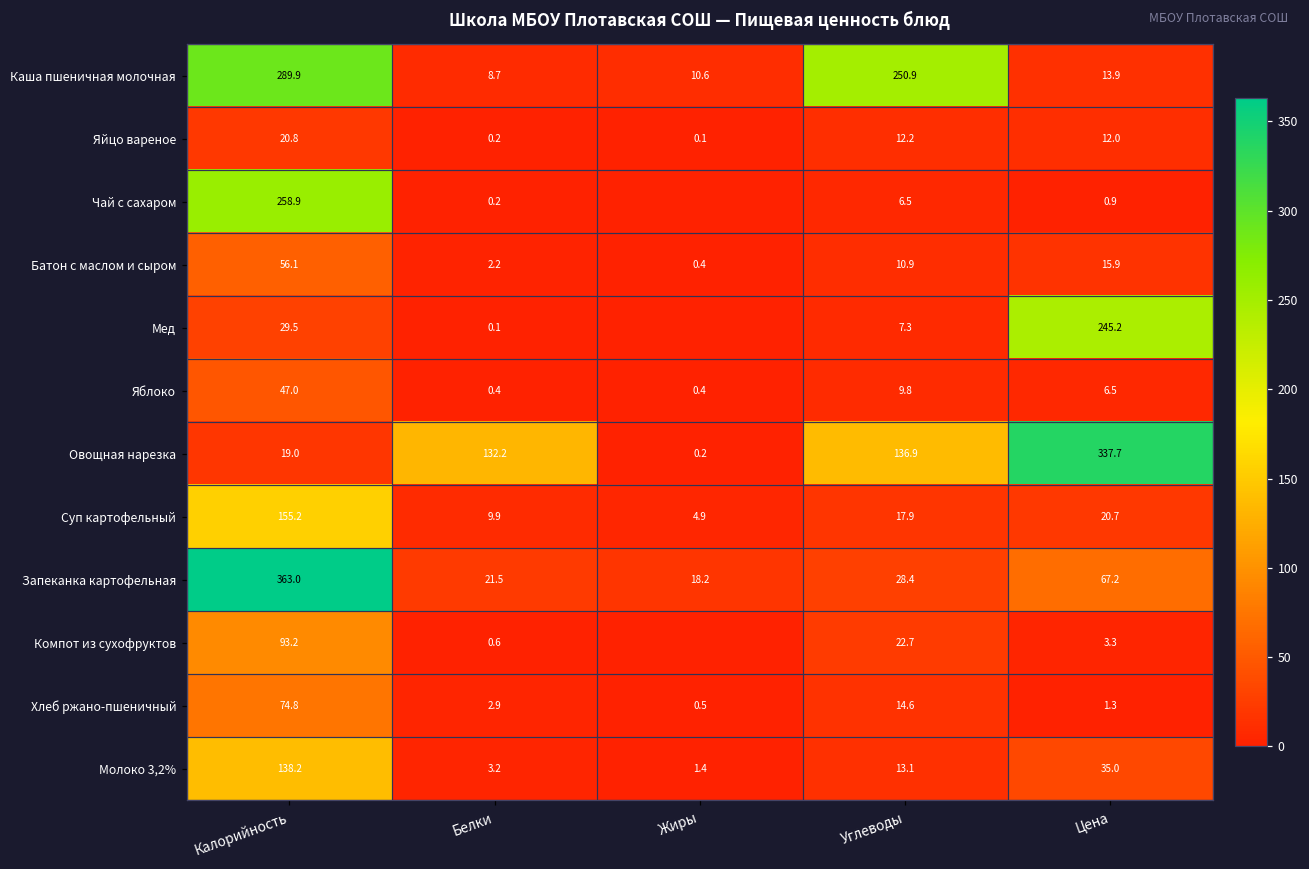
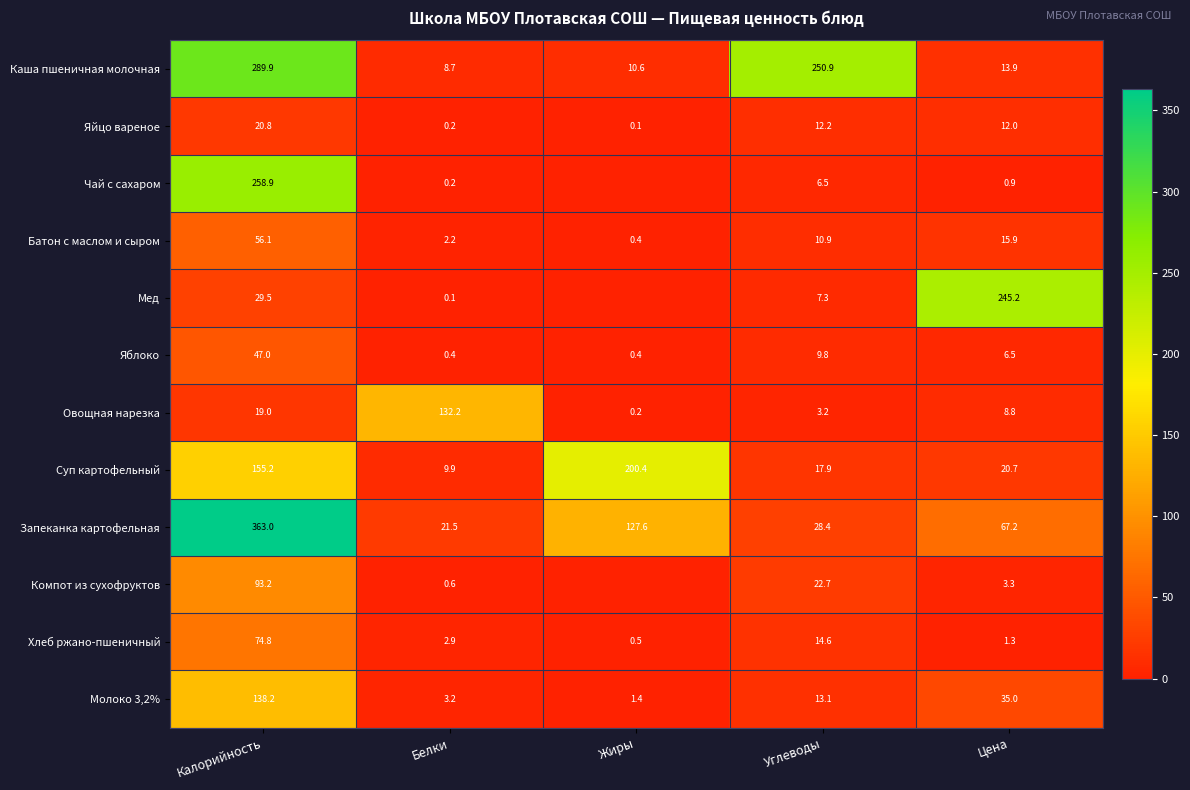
Овощная нарезка, Углеводы: 136.9 -> 3.2
Овощная нарезка, Цена: 337.7 -> 8.8
Суп картофельный, Жиры: 4.9 -> 200.4
Запеканка картофельная, Жиры: 18.2 -> 127.6
